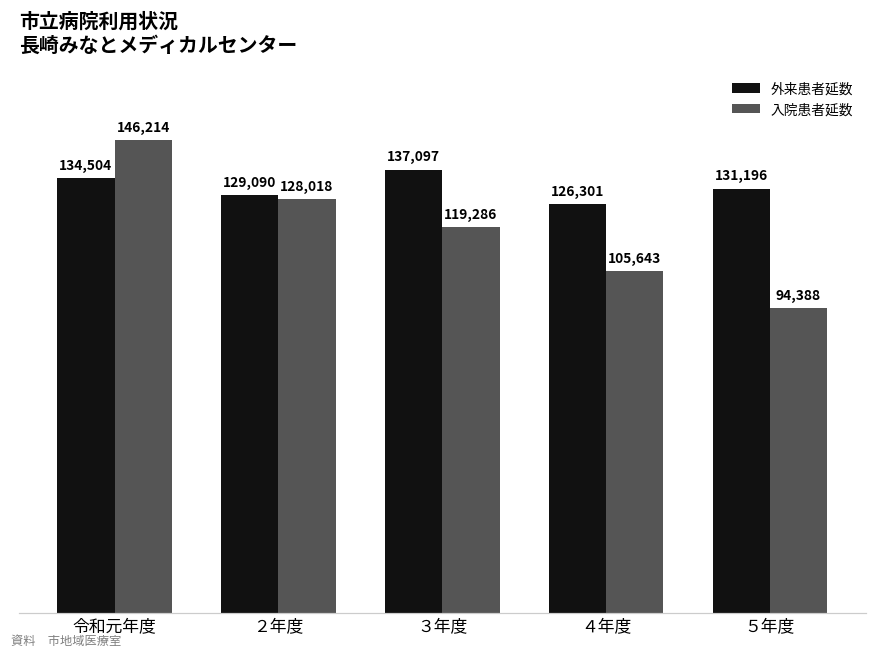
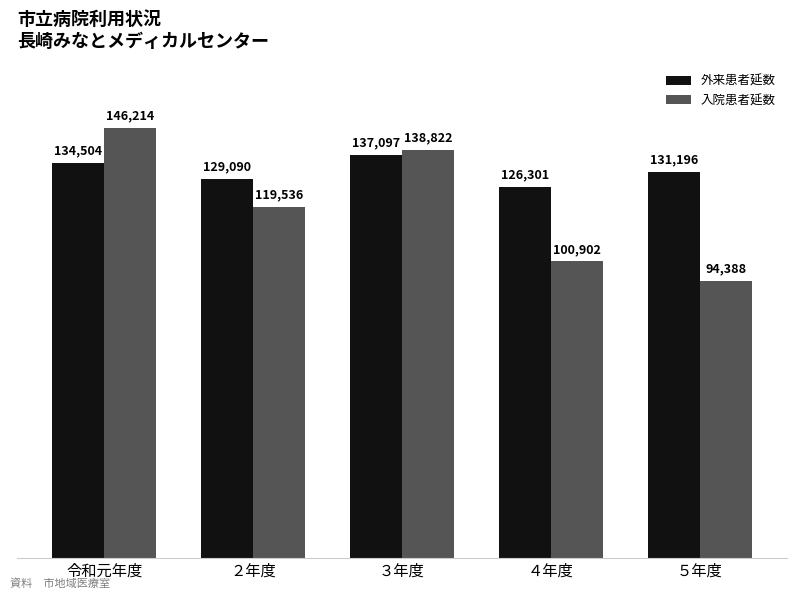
入院患者延数, ２年度: 128,018 -> 119,536
入院患者延数, ３年度: 119,286 -> 138,822
入院患者延数, ４年度: 105,643 -> 100,902
